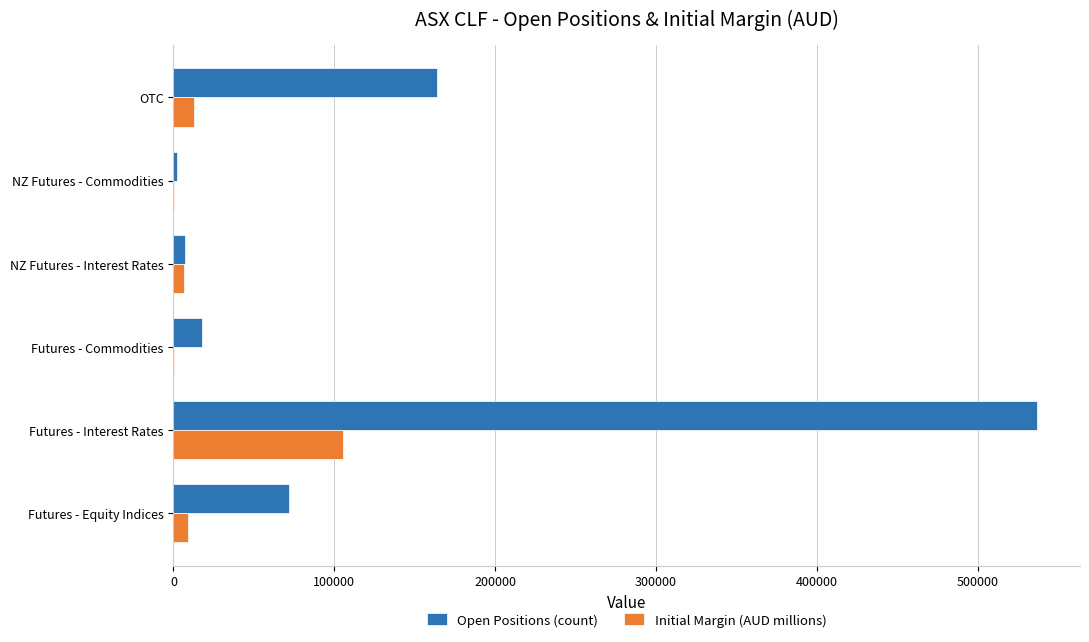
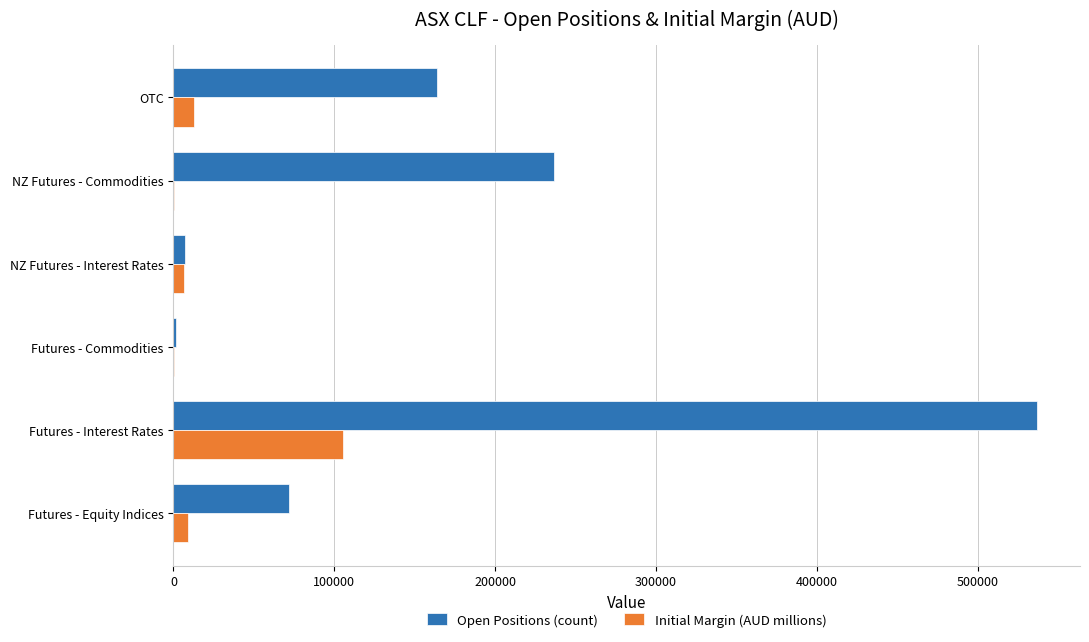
Open Positions (count), NZ Futures - Commodities: 2000 -> 237000
Open Positions (count), Futures - Commodities: 18000 -> 2000
